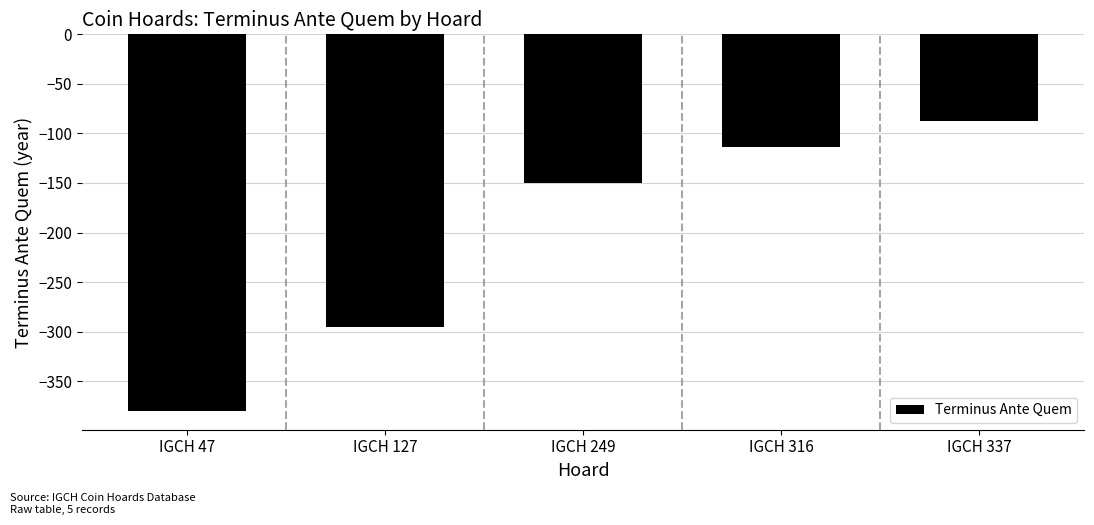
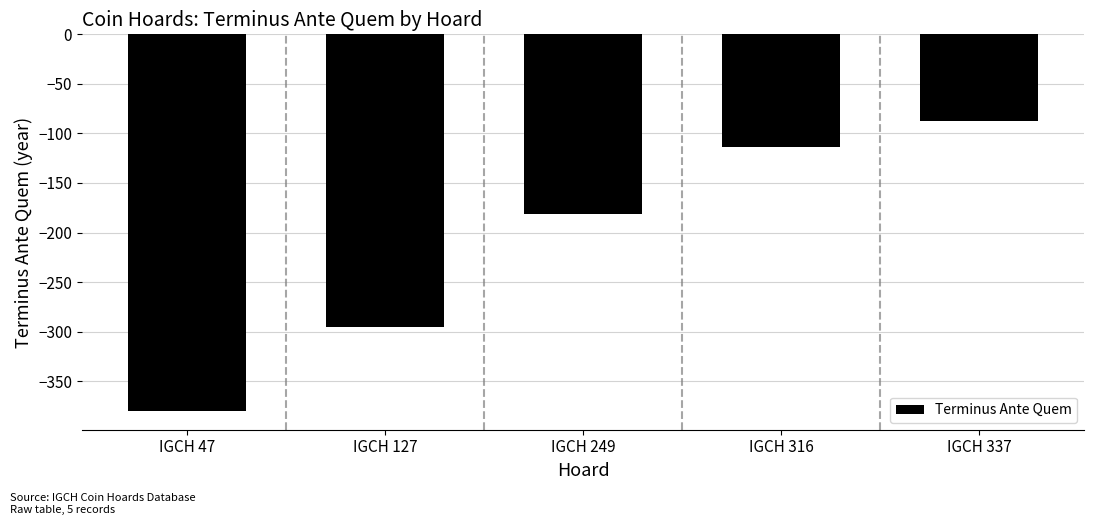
IGCH 249: -150 -> -180
